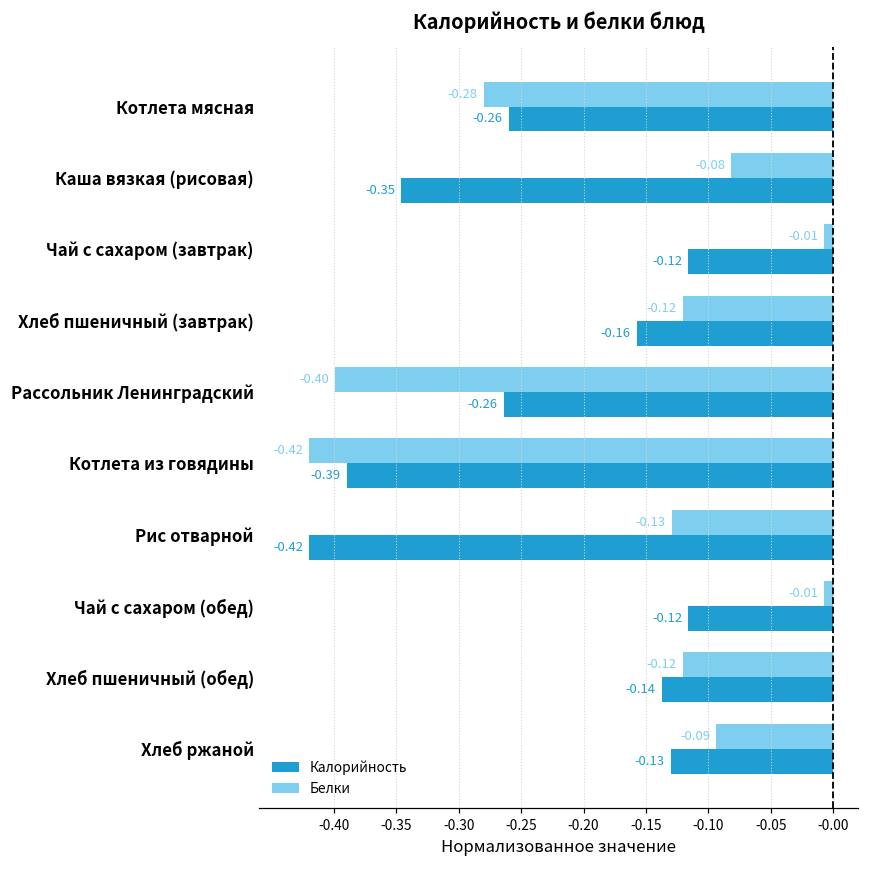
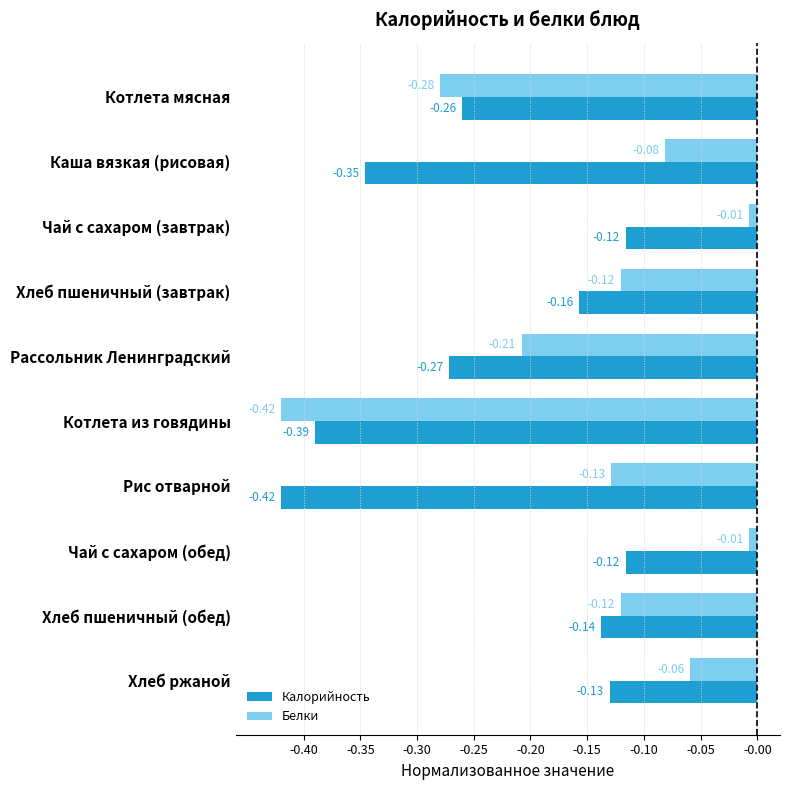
Белки, Рассольник Ленинградский: -0.40 -> -0.21
Калорийность, Рассольник Ленинградский: -0.26 -> -0.27
Белки, Хлеб ржаной: -0.09 -> -0.06
